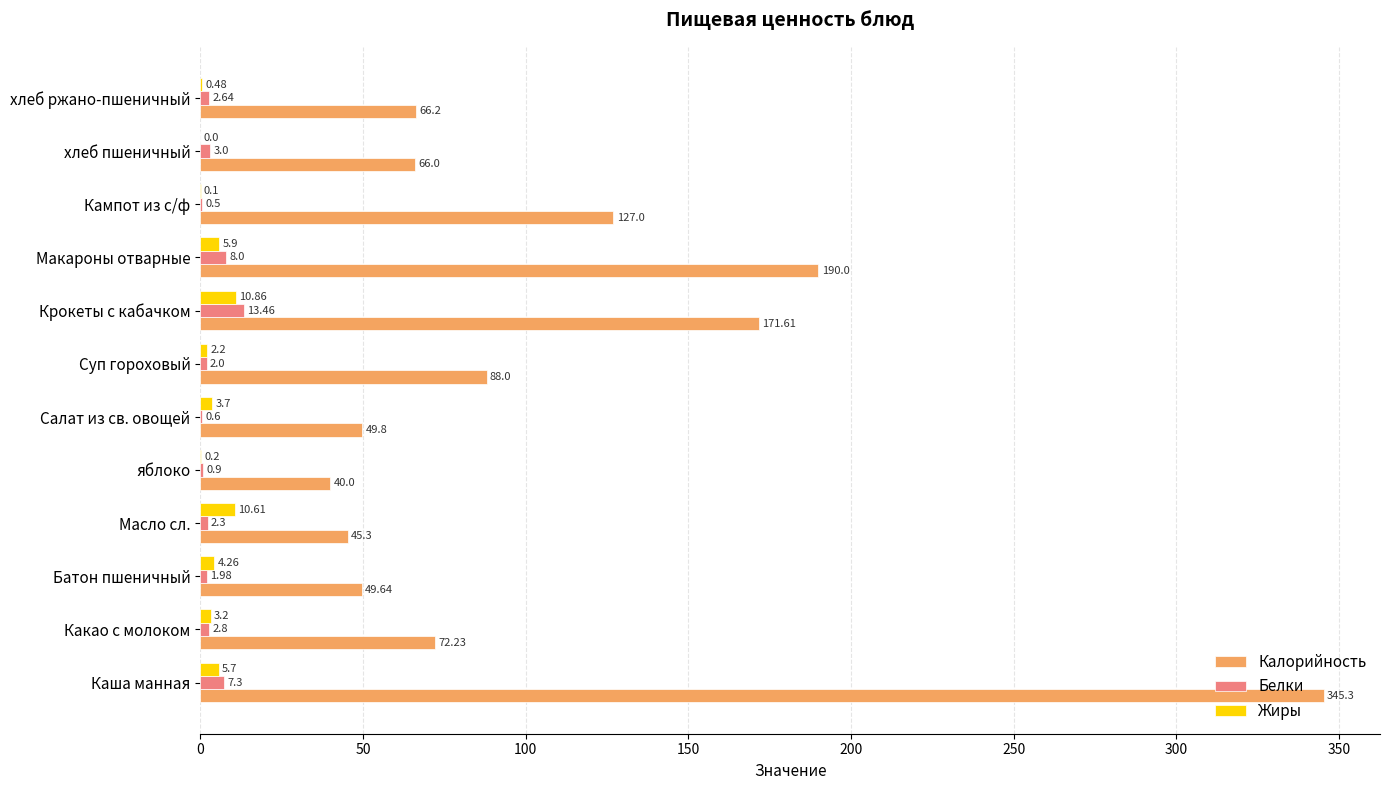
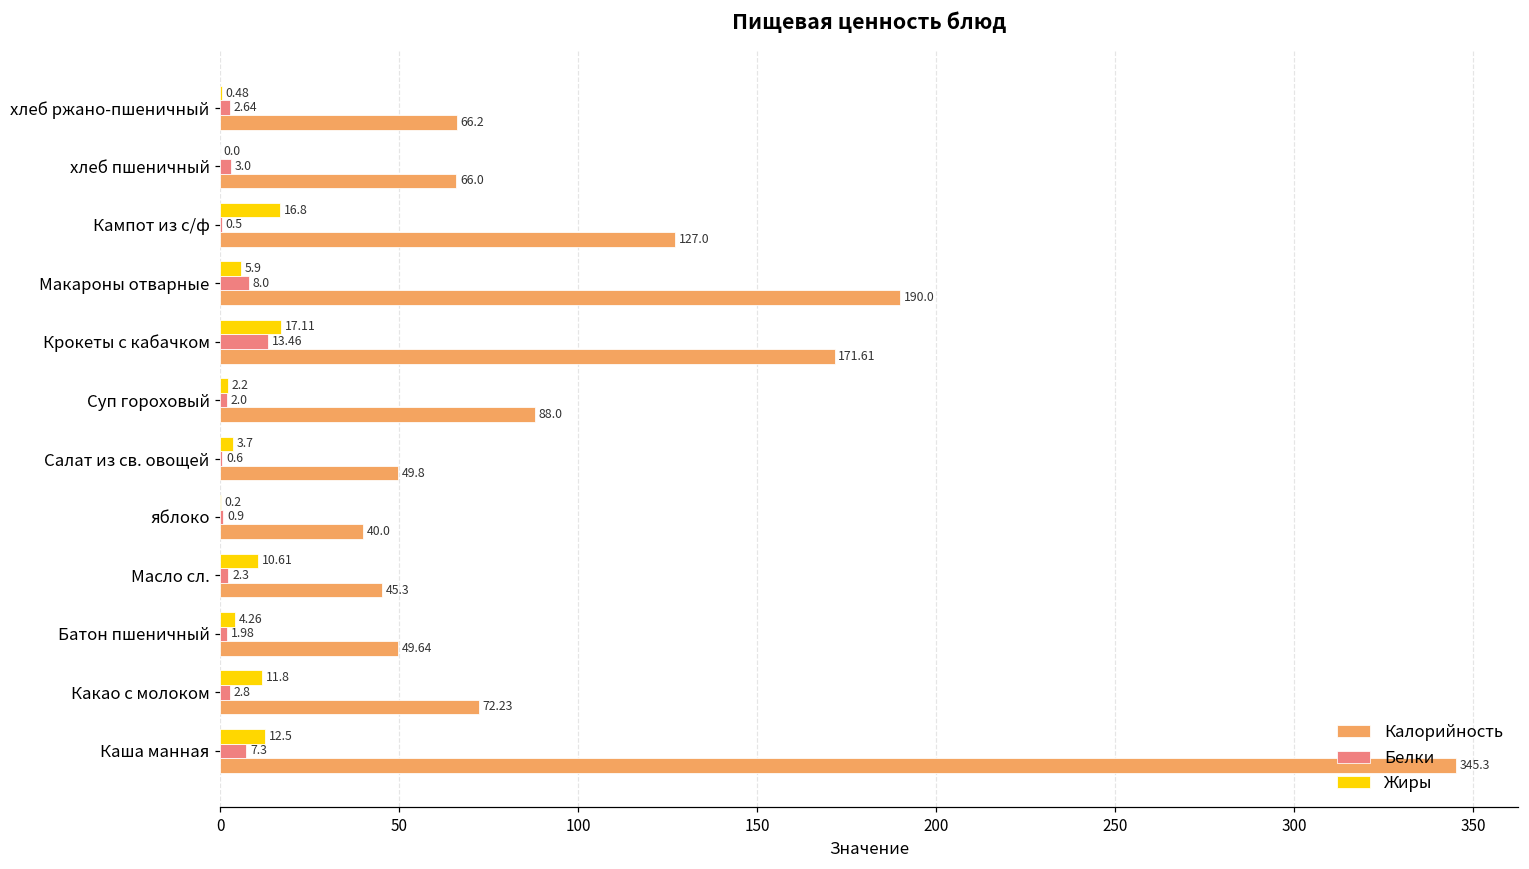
Жиры, Кампот из с/ф: 0.1 -> 16.8
Жиры, Крокеты с кабачком: 10.86 -> 17.11
Жиры, Какао с молоком: 3.2 -> 11.8
Жиры, Каша манная: 5.7 -> 12.5
